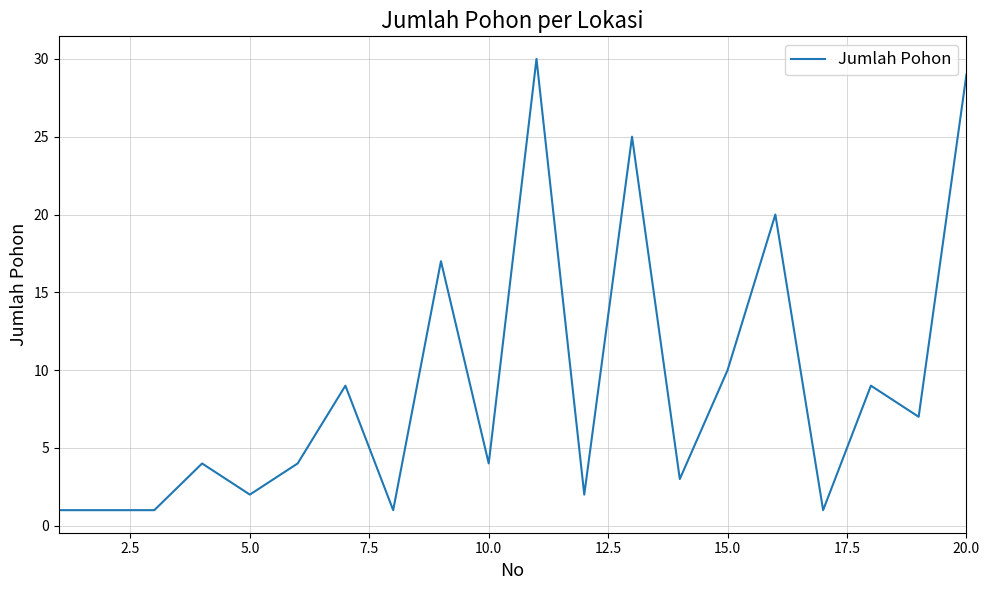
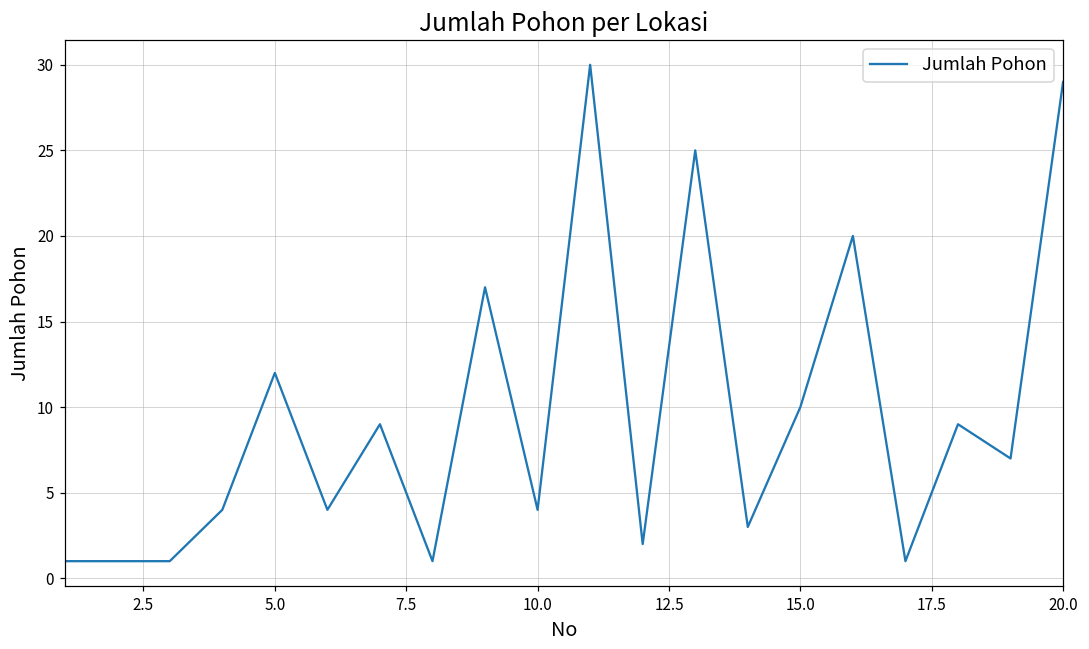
5.0: 2 -> 12
